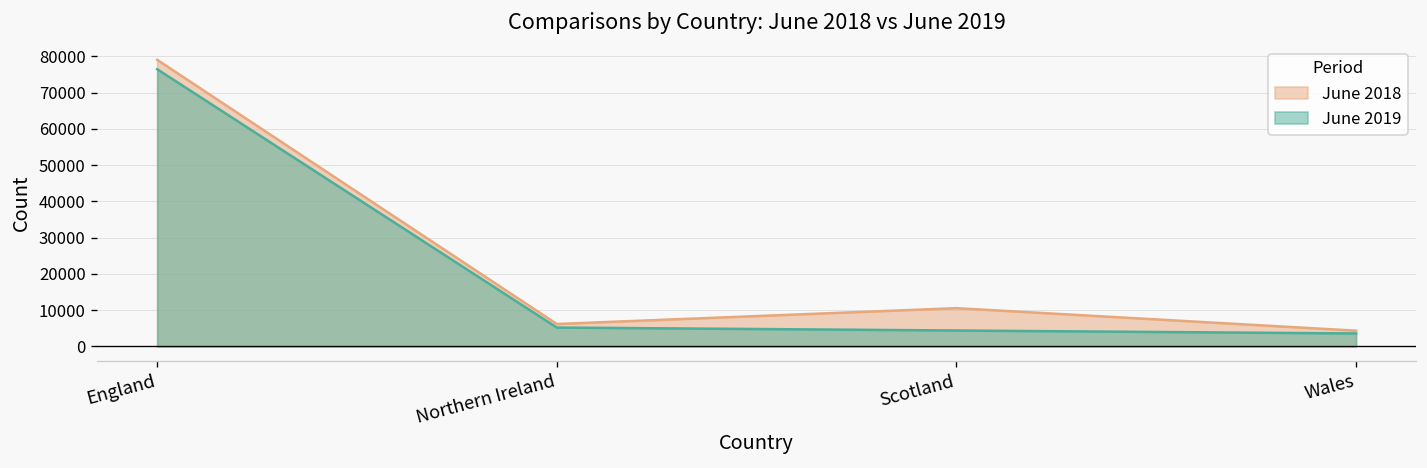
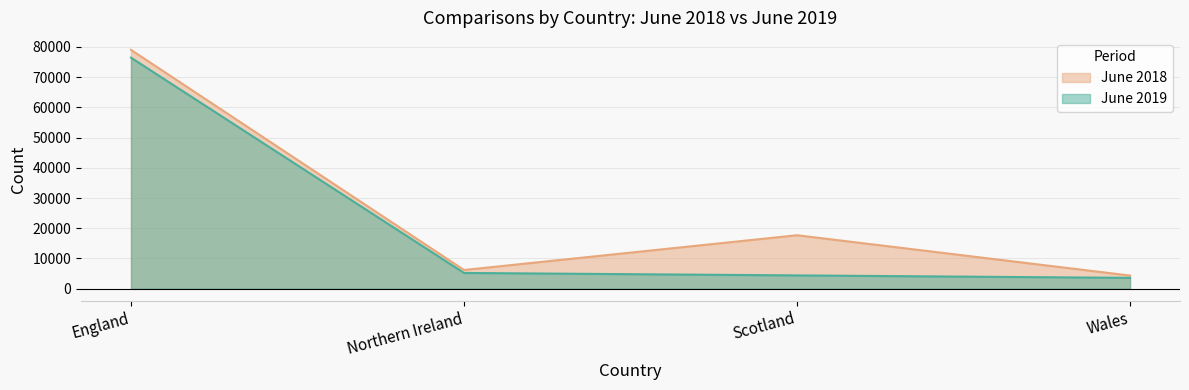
June 2018, Scotland: 11000 -> 18000
